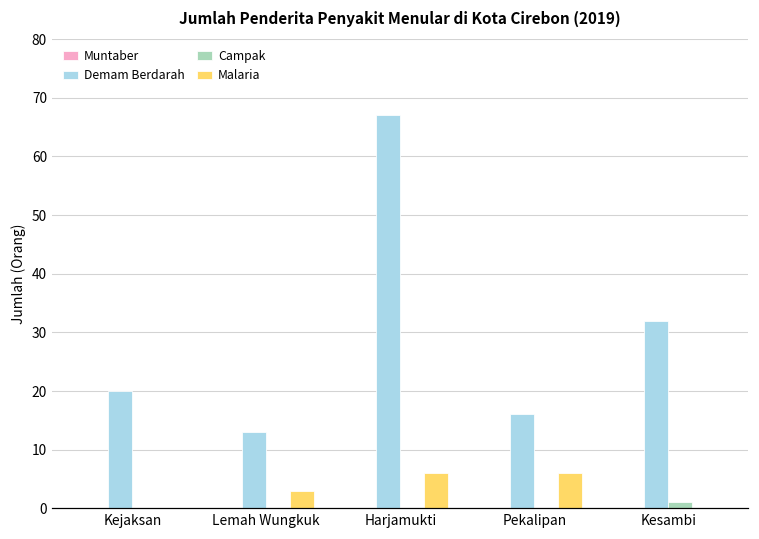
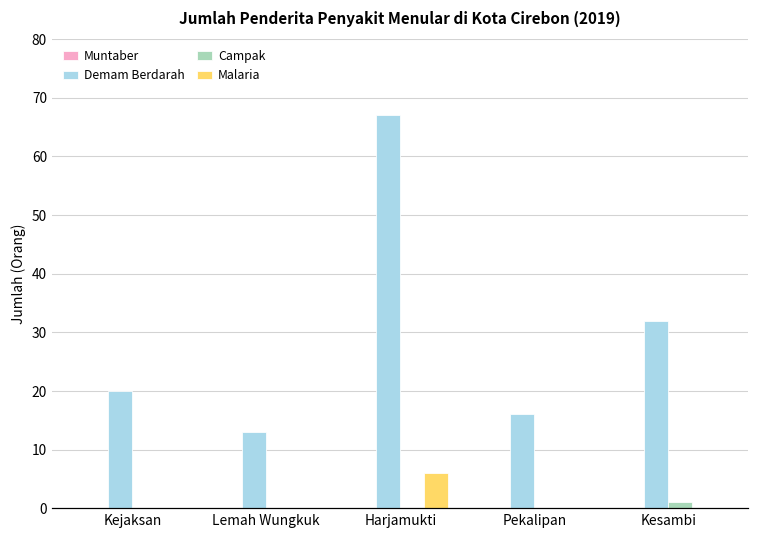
Malaria, Lemah Wungkuk: 3 -> 0
Malaria, Pekalipan: 6 -> 0
